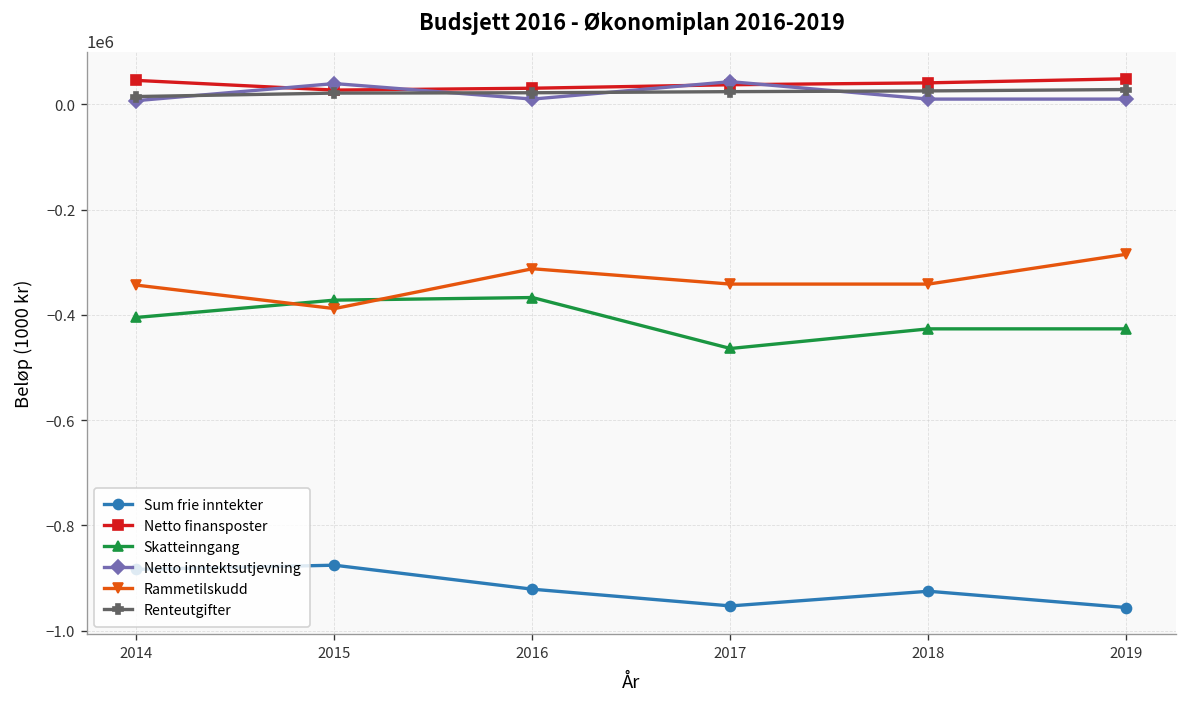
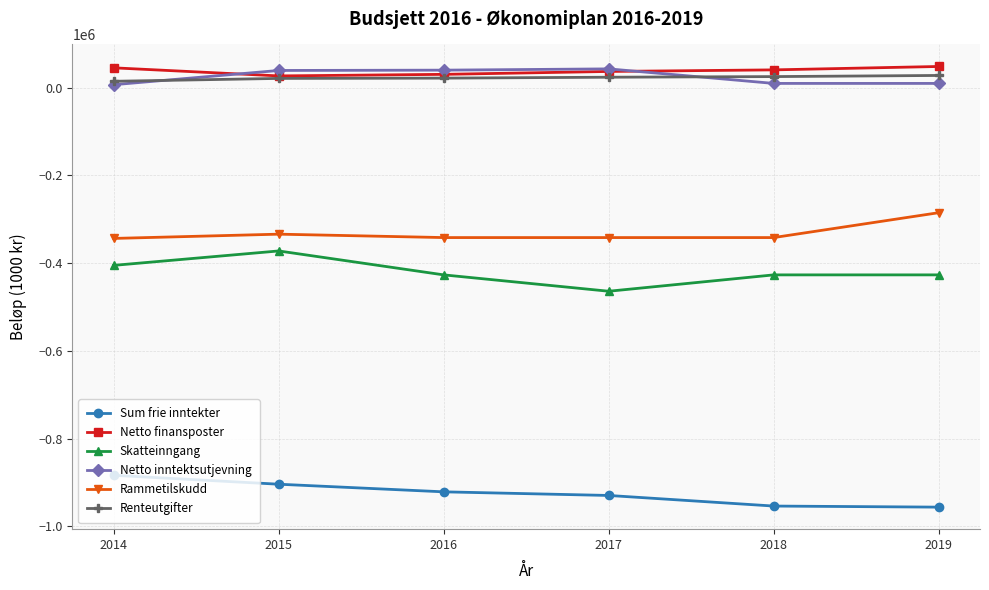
Sum frie inntekter, 2015: -880000 -> -900000
Rammetilskudd, 2015: -390000 -> -330000
Skatteinngang, 2016: -370000 -> -430000
Netto inntektsutjevning, 2016: 10000 -> 40000
Rammetilskudd, 2016: -310000 -> -340000
Sum frie inntekter, 2017: -950000 -> -930000
Sum frie inntekter, 2018: -930000 -> -950000
